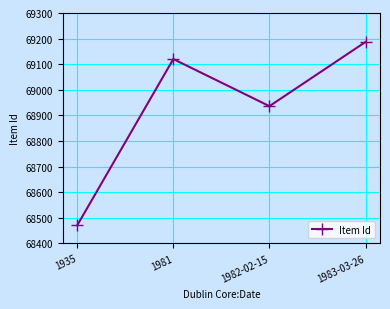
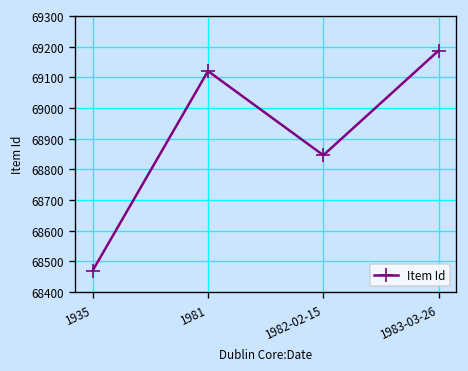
1982-02-15: 68940 -> 68850
